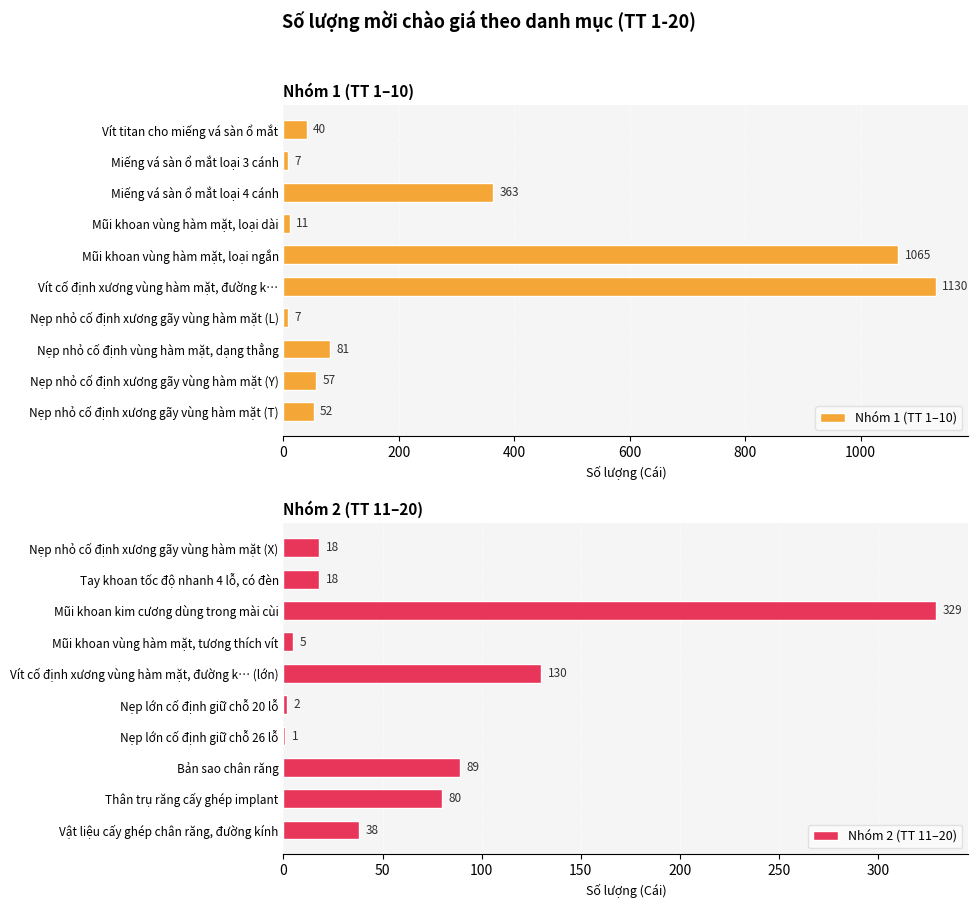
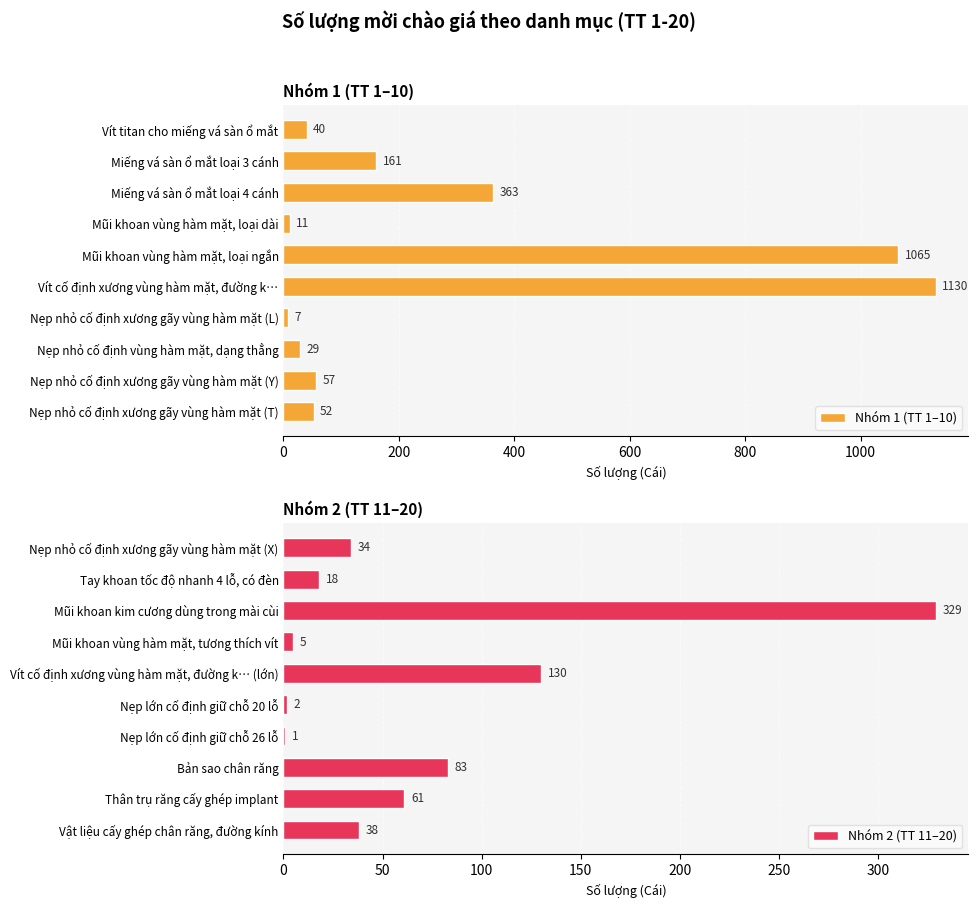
Nhóm 1 (TT 1–10), Miếng vá sàn ổ mắt loại 3 cánh: 7 -> 161
Nhóm 1 (TT 1–10), Nẹp nhỏ cố định vùng hàm mặt, dạng thẳng: 81 -> 29
Nhóm 2 (TT 11–20), Nẹp nhỏ cố định xương gãy vùng hàm mặt (X): 18 -> 34
Nhóm 2 (TT 11–20), Bản sao chân răng: 89 -> 83
Nhóm 2 (TT 11–20), Thân trụ răng cấy ghép implant: 80 -> 61
